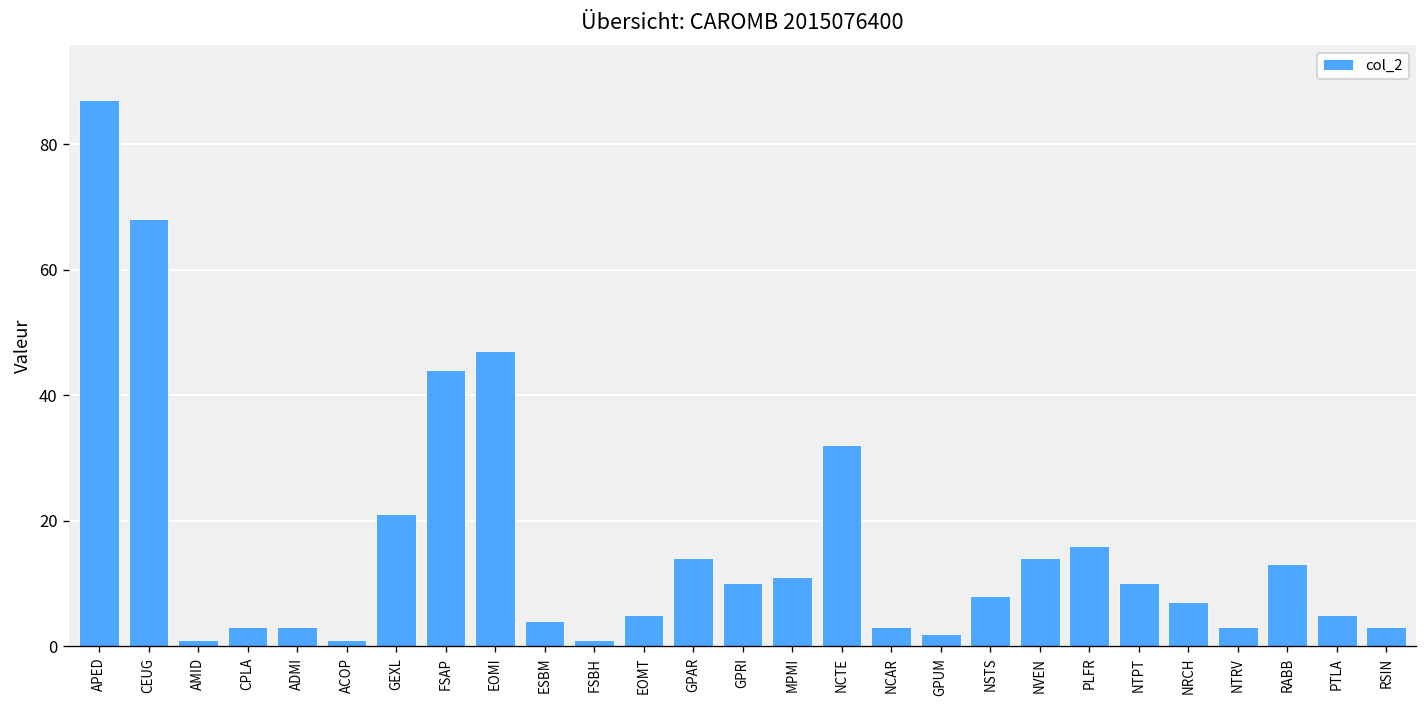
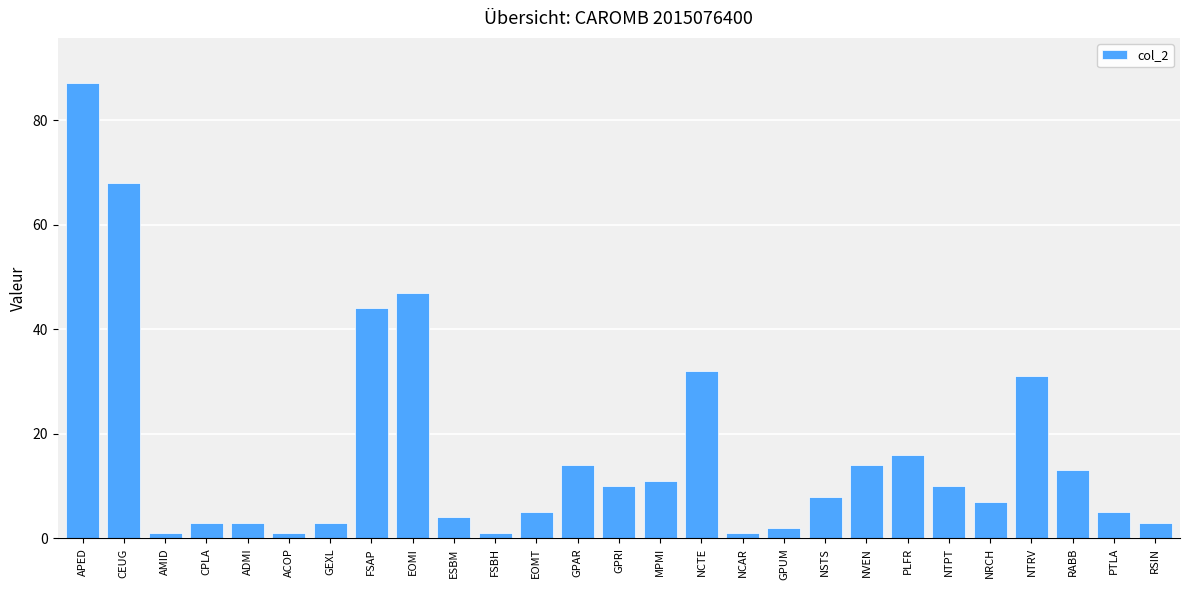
GEXL: 21 -> 3
NCAR: 3 -> 1
NTRV: 3 -> 31
